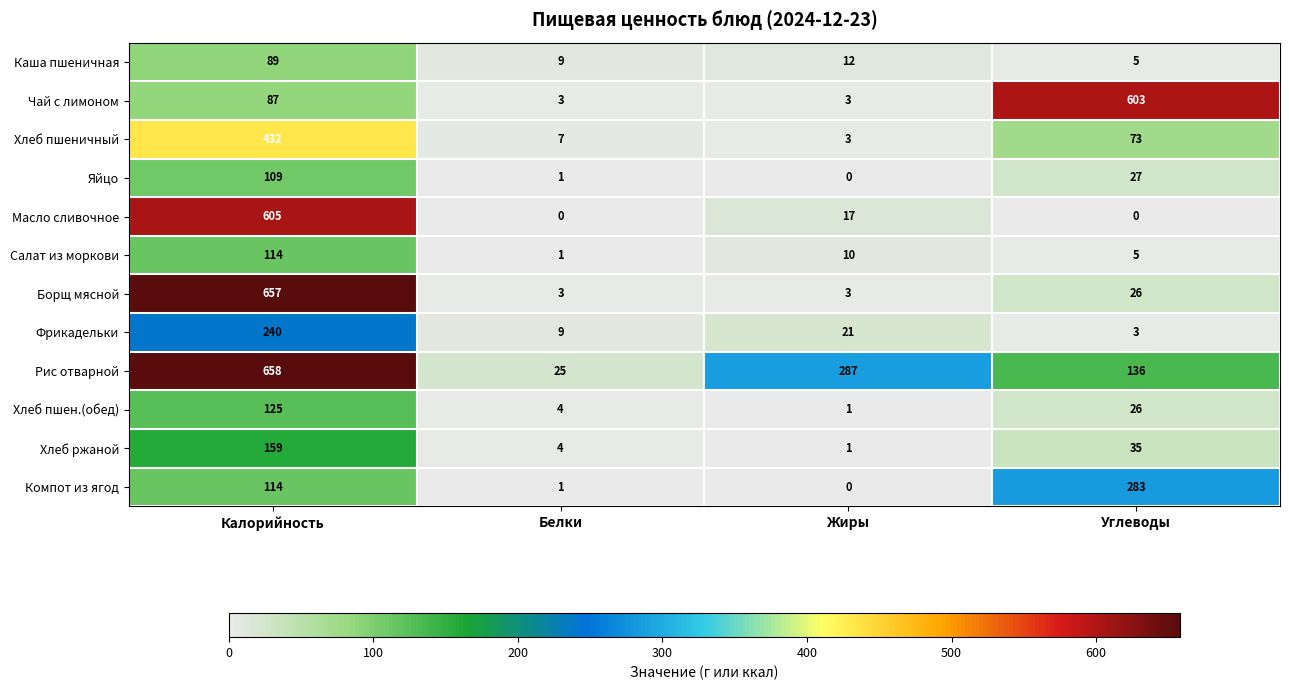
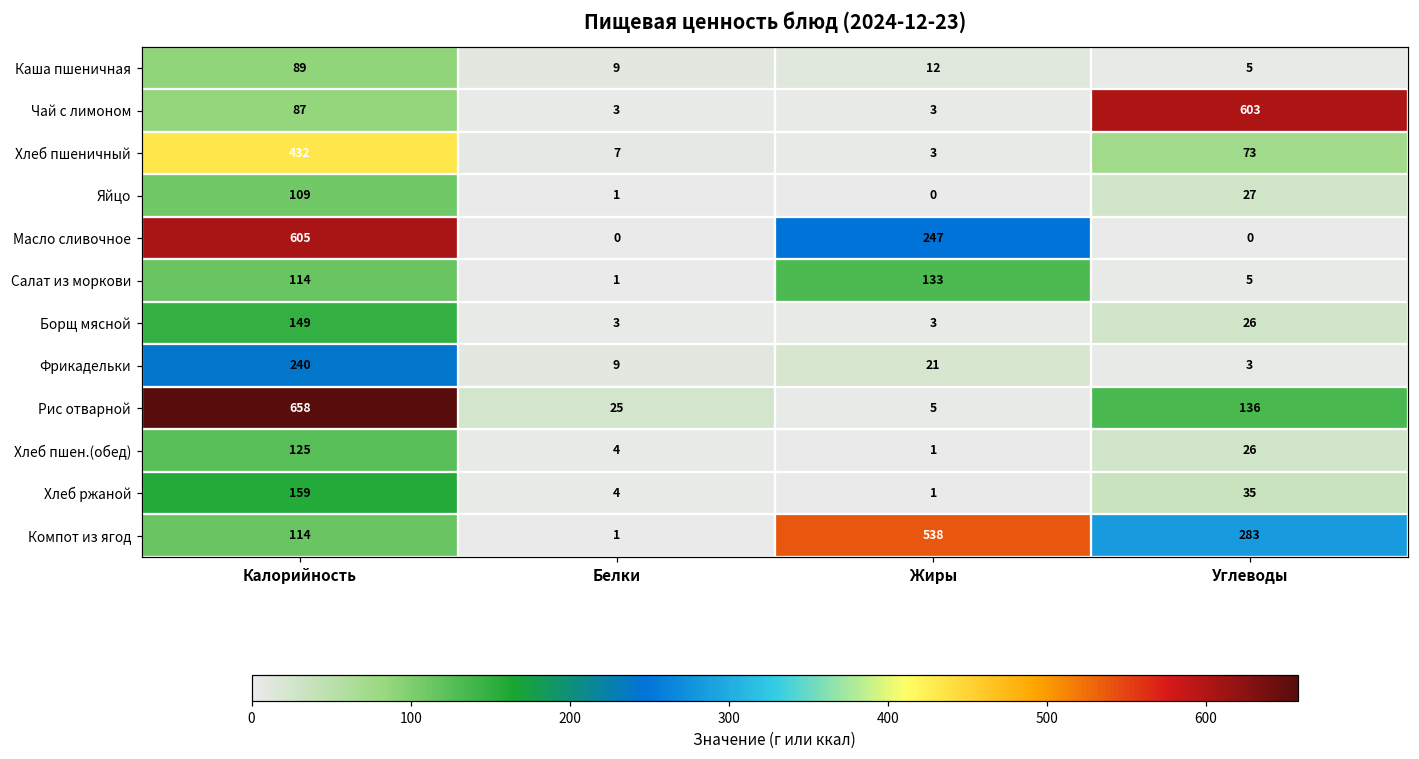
Масло сливочное, Жиры: 17 -> 247
Салат из моркови, Жиры: 10 -> 133
Борщ мясной, Калорийность: 657 -> 149
Рис отварной, Жиры: 287 -> 5
Компот из ягод, Жиры: 0 -> 538
